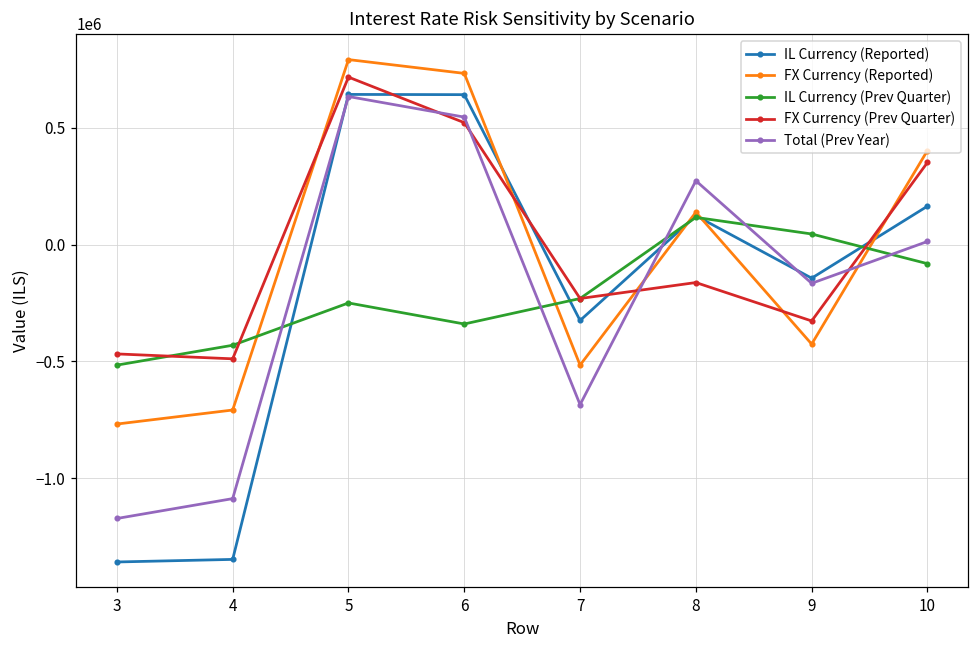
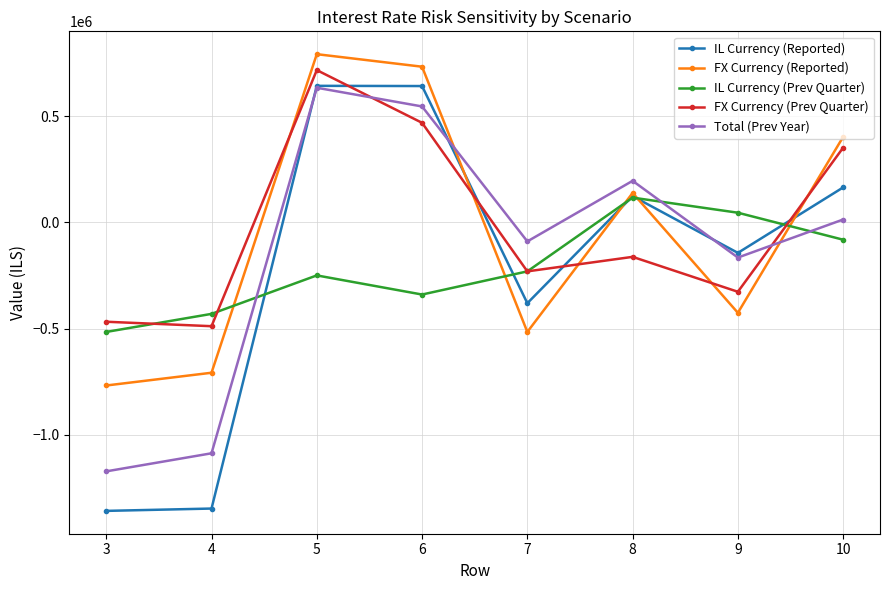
FX Currency (Prev Quarter), 6: 520000 -> 470000
IL Currency (Reported), 7: -330000 -> -380000
Total (Prev Year), 7: -690000 -> -90000
Total (Prev Year), 8: 270000 -> 200000
